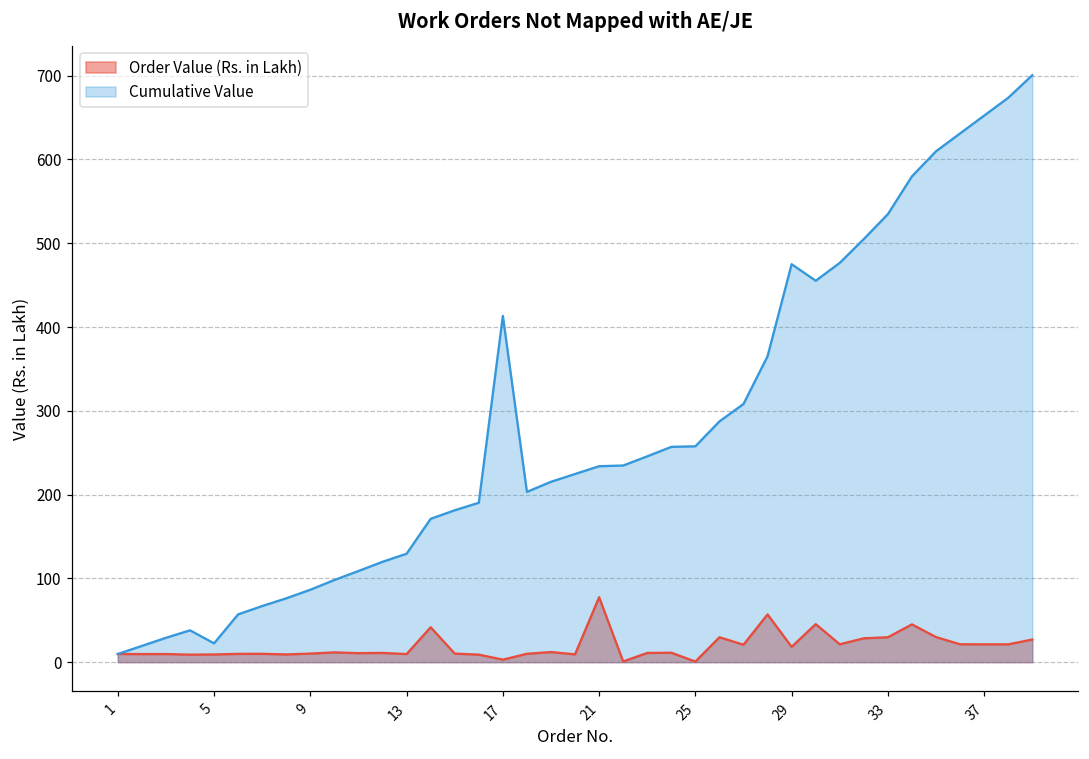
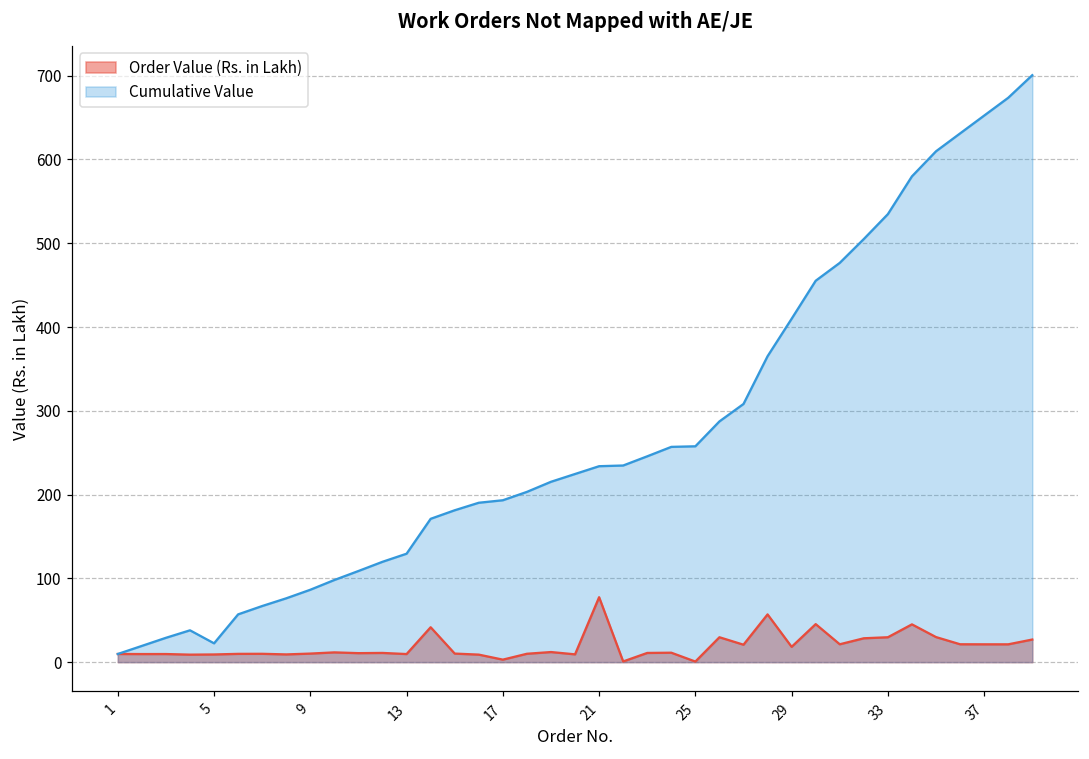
Cumulative Value, 17: 410 -> 190
Cumulative Value, 29: 470 -> 410
